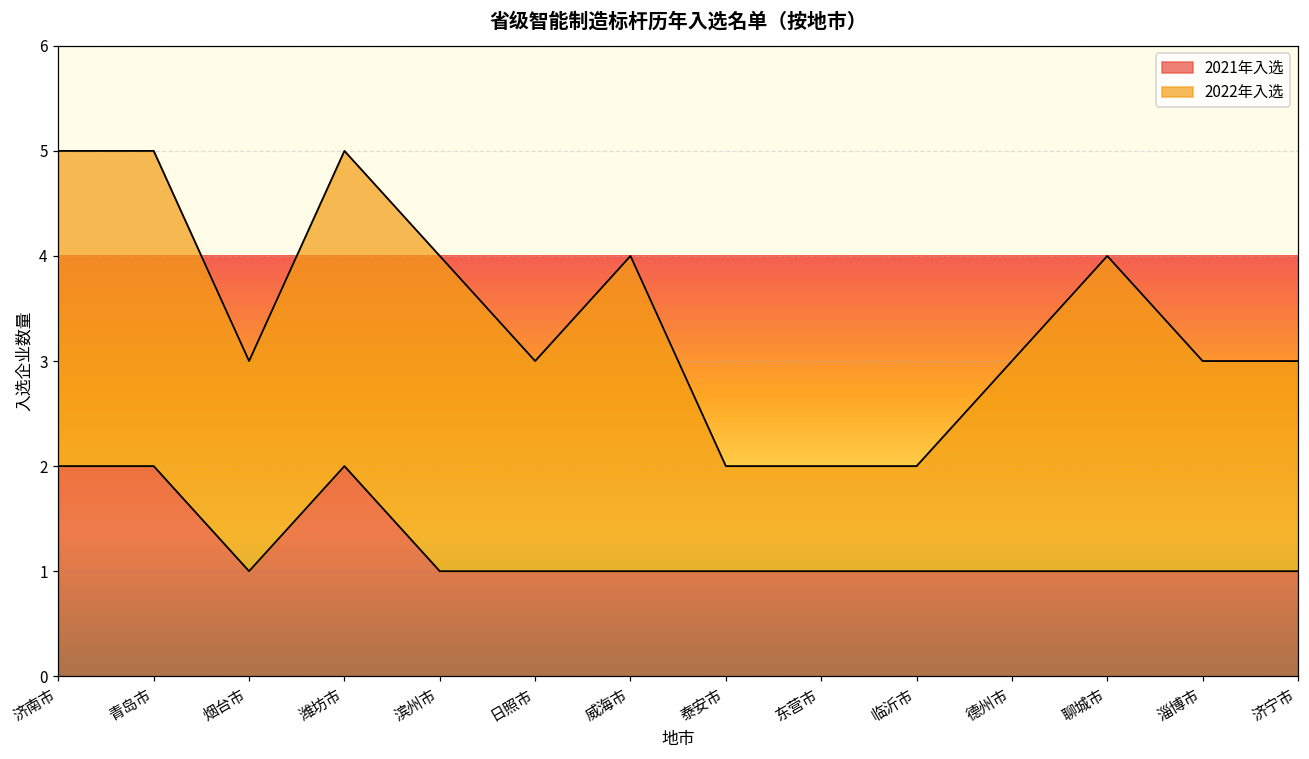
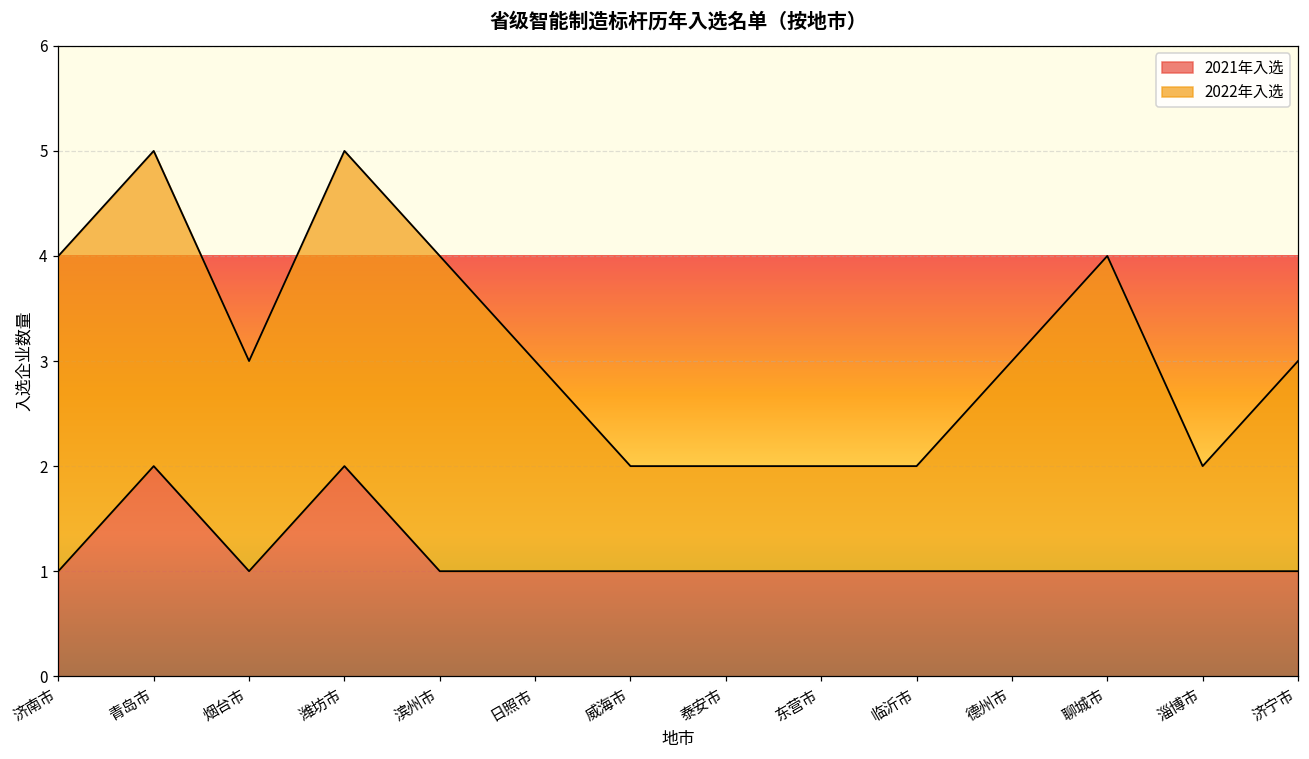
2021年入选, 济南市: 2 -> 1
2022年入选, 威海市: 3 -> 1
2022年入选, 淄博市: 2 -> 1
